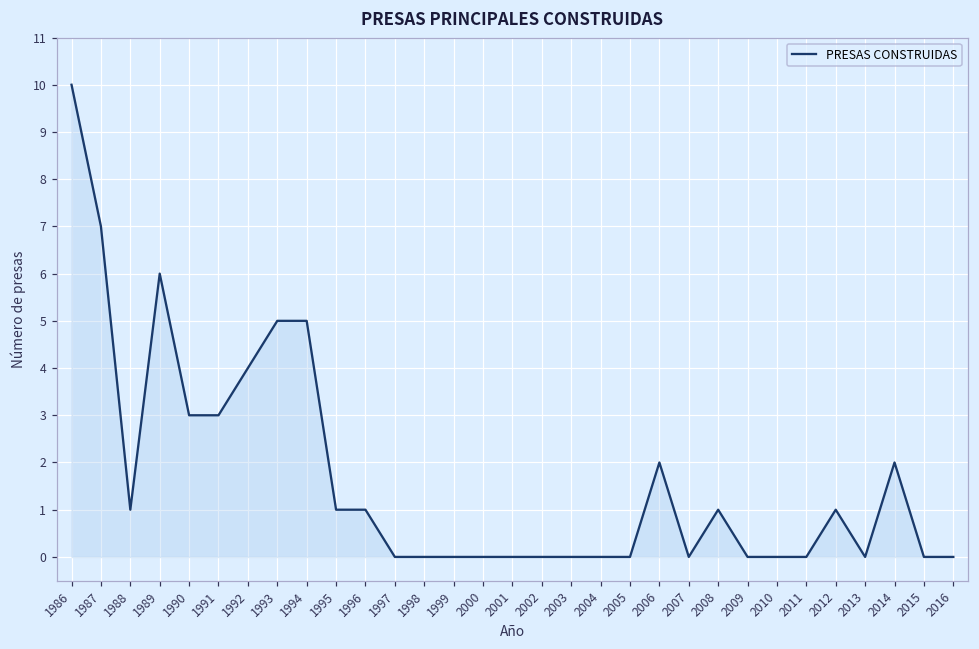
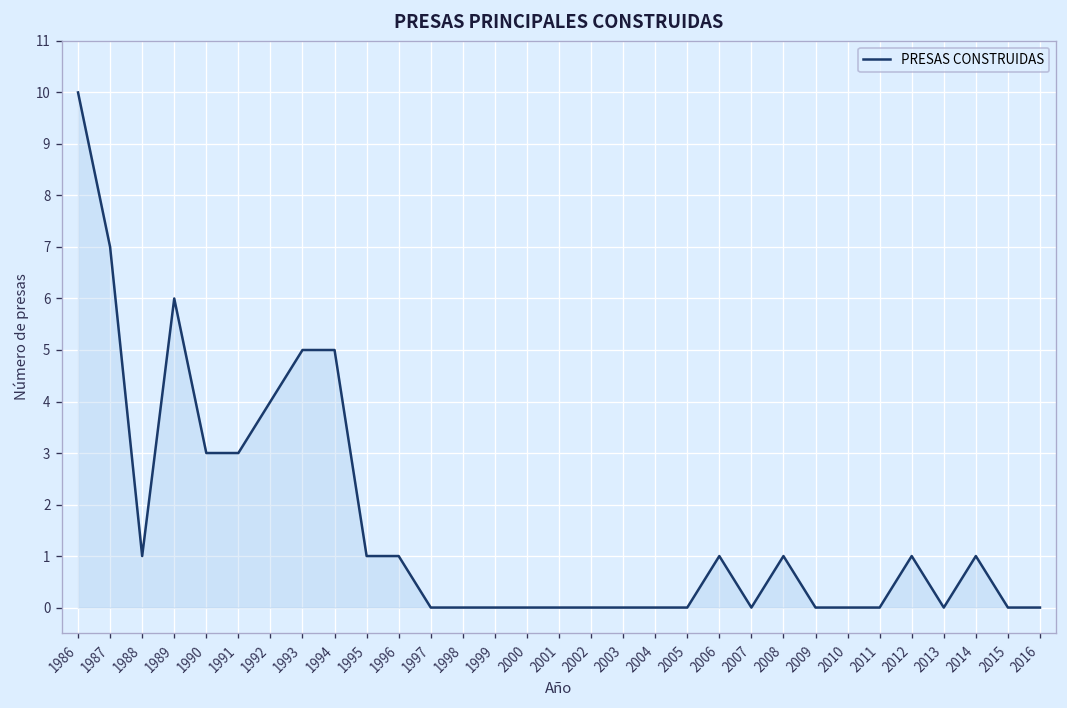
2006: 2 -> 1
2014: 2 -> 1
